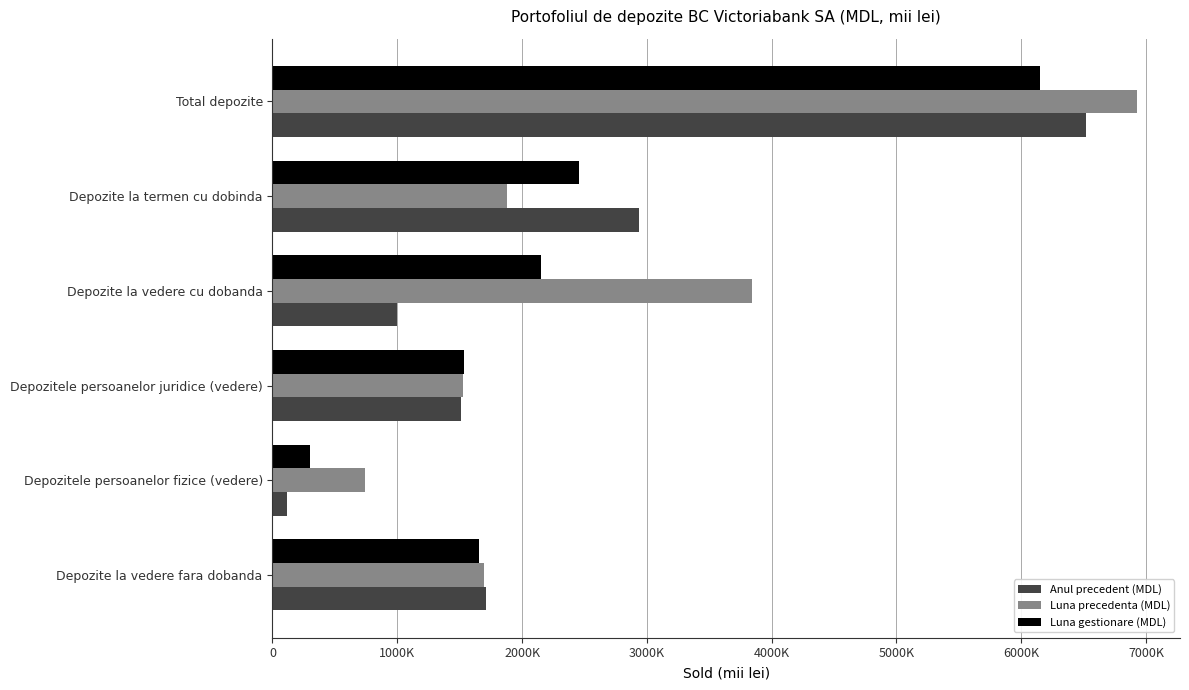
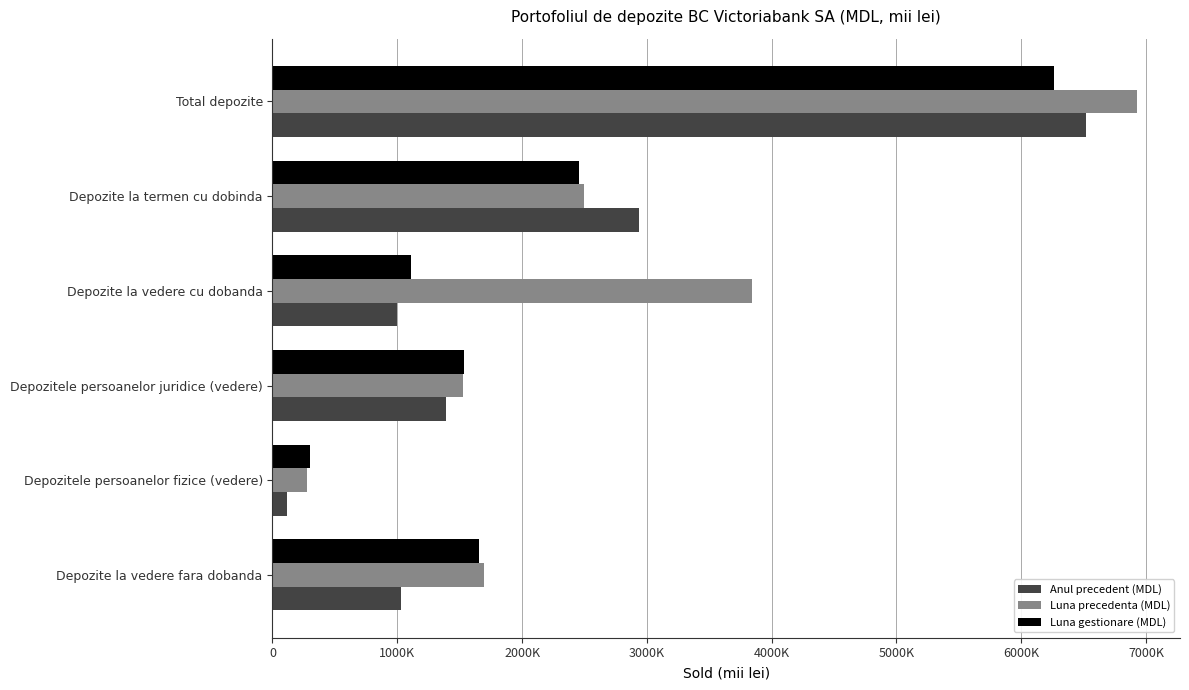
Luna gestionare (MDL), Total depozite: 6150000 -> 6260000
Luna precedenta (MDL), Depozite la termen cu dobinda: 1880000 -> 2500000
Luna gestionare (MDL), Depozite la vedere cu dobanda: 2150000 -> 1110000
Anul precedent (MDL), Depozitele persoanelor juridice (vedere): 1510000 -> 1390000
Luna precedenta (MDL), Depozitele persoanelor fizice (vedere): 740000 -> 280000
Anul precedent (MDL), Depozite la vedere fara dobanda: 1710000 -> 1030000
